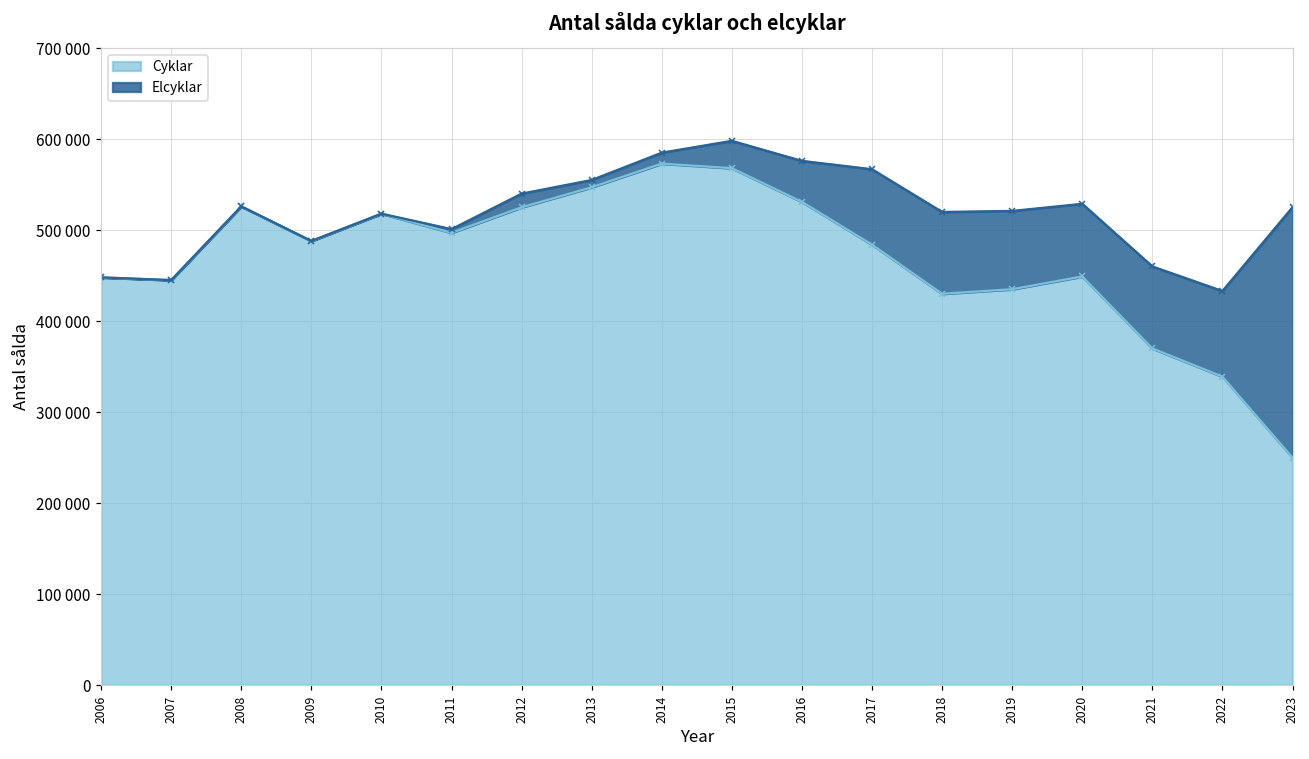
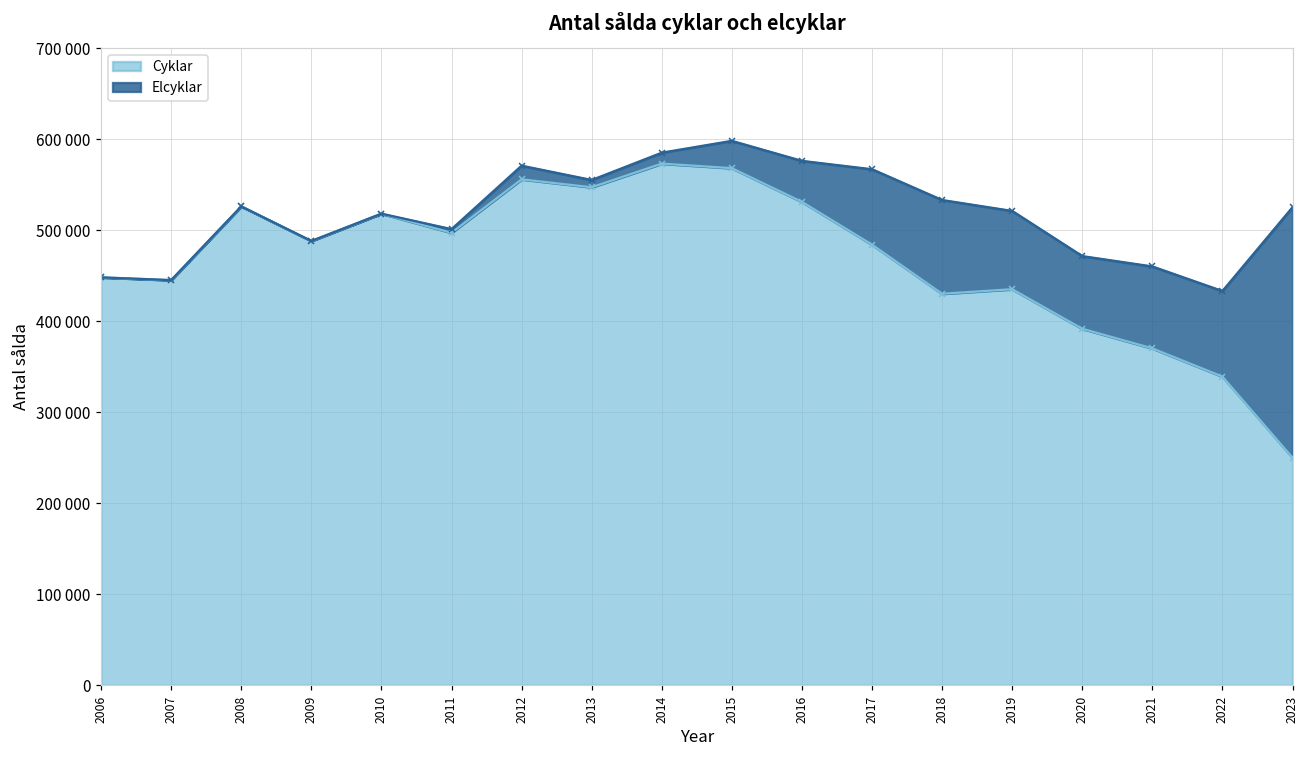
Cyklar, 2012: 530000 -> 560000
Elcyklar, 2018: 90000 -> 100000
Cyklar, 2020: 450000 -> 390000
